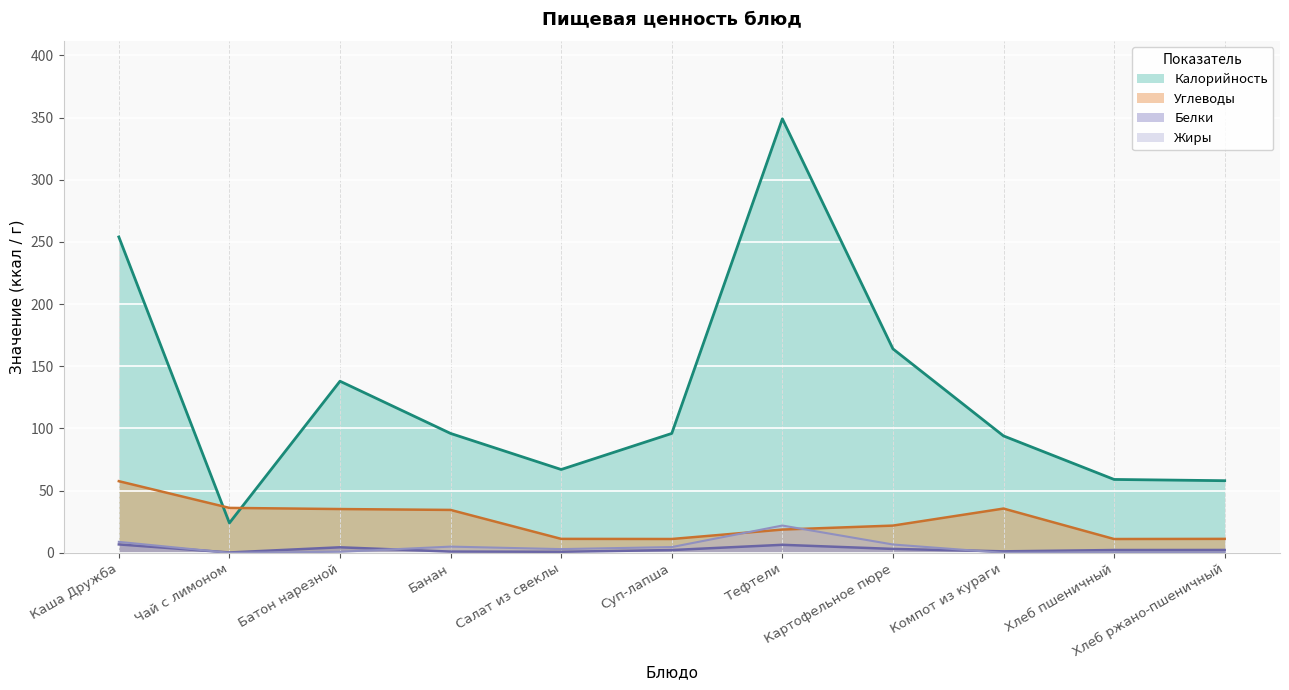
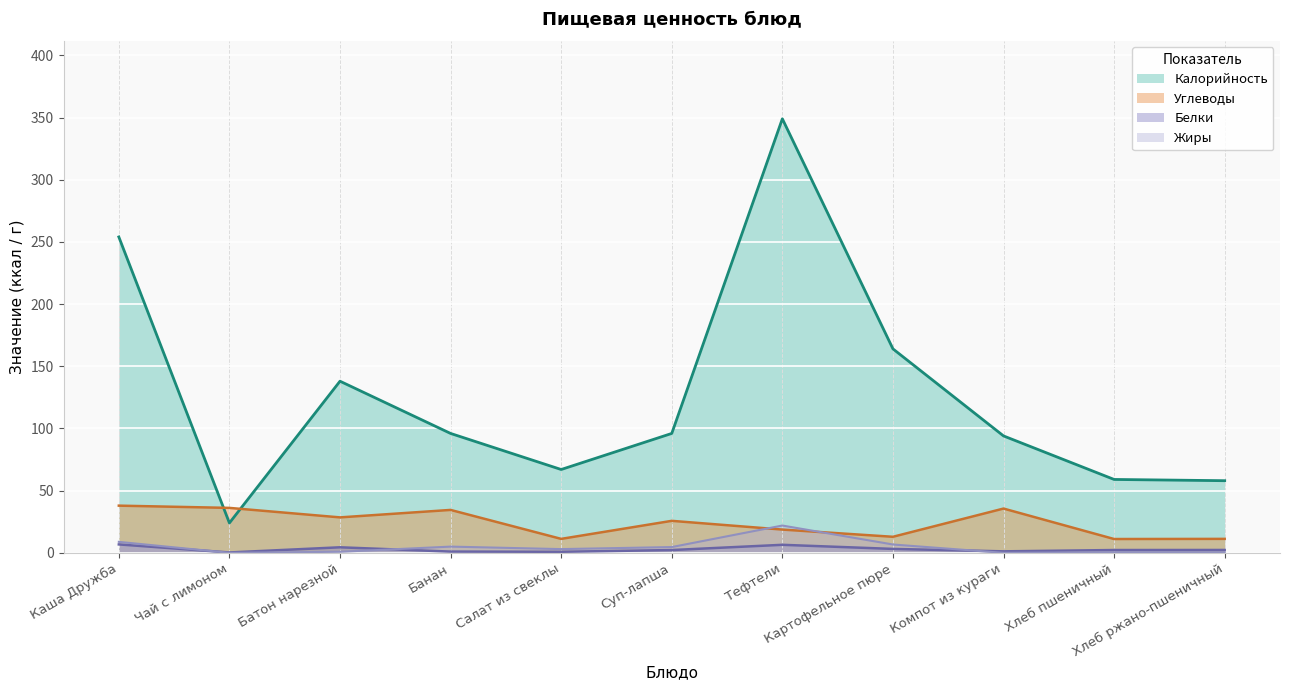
Углеводы, Каша Дружба: 58 -> 38
Углеводы, Батон нарезной: 35 -> 29
Углеводы, Суп-лапша: 11 -> 26
Углеводы, Картофельное пюре: 22 -> 13
